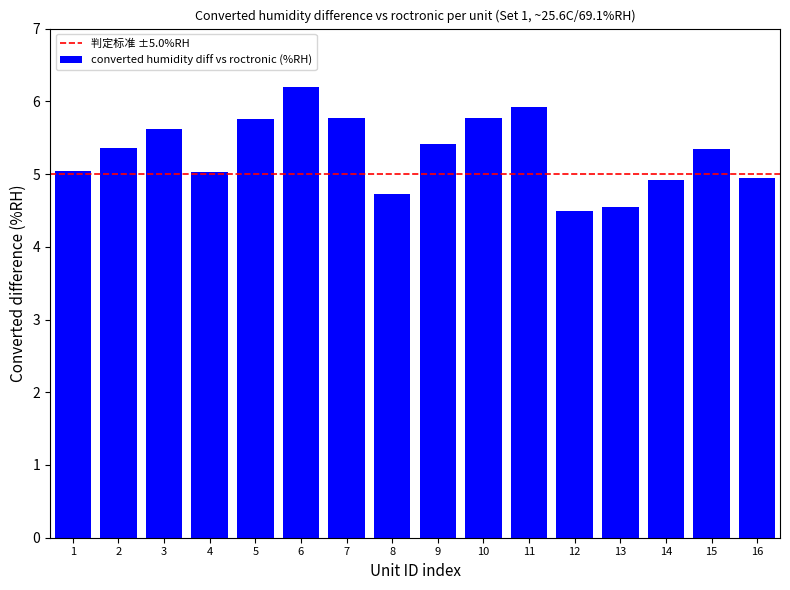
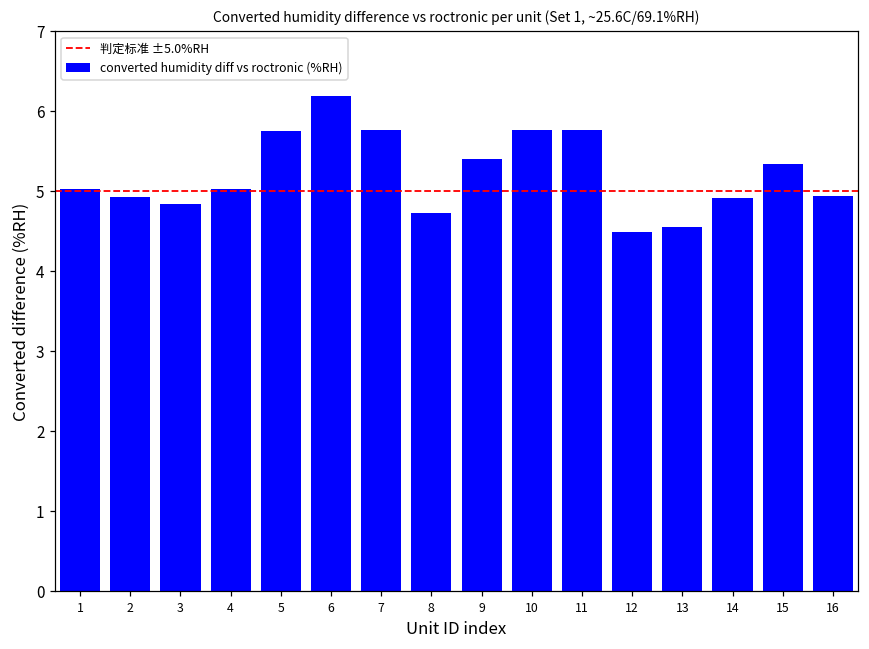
2: 5.4 -> 4.9
3: 5.6 -> 4.8
11: 5.9 -> 5.8
